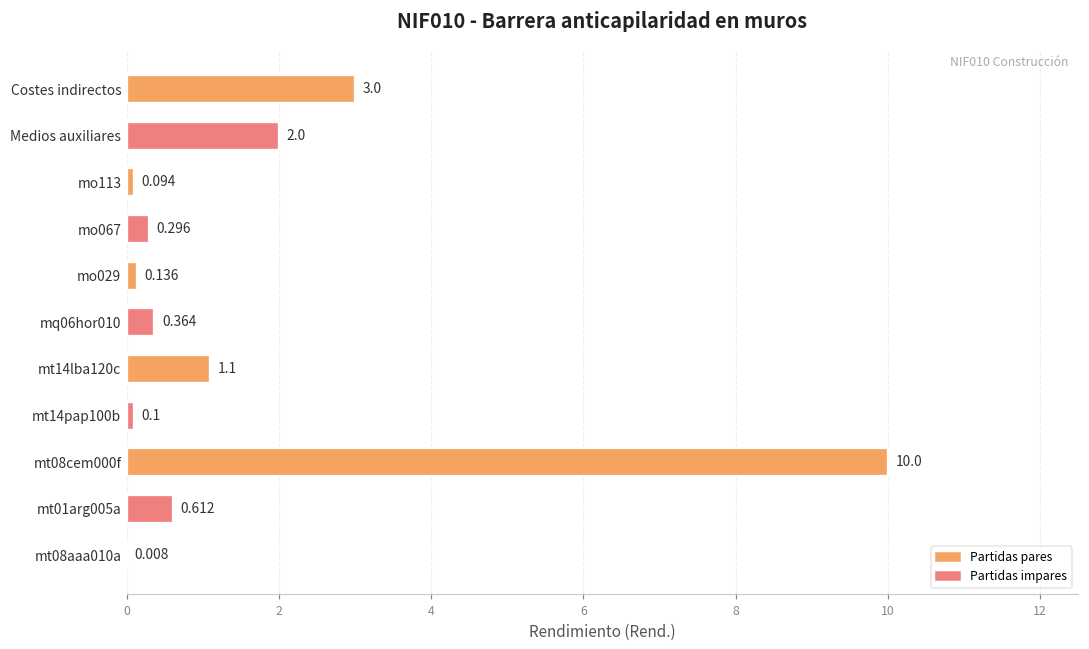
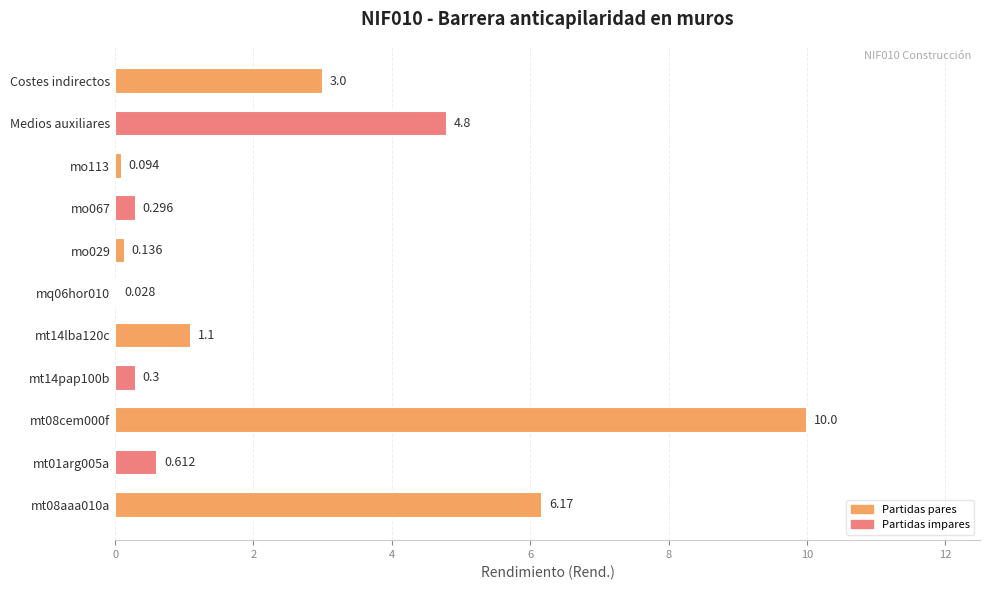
Medios auxiliares: 2.0 -> 4.8
mq06hor010: 0.364 -> 0.028
mt14pap100b: 0.1 -> 0.3
mt08aaa010a: 0.008 -> 6.17
